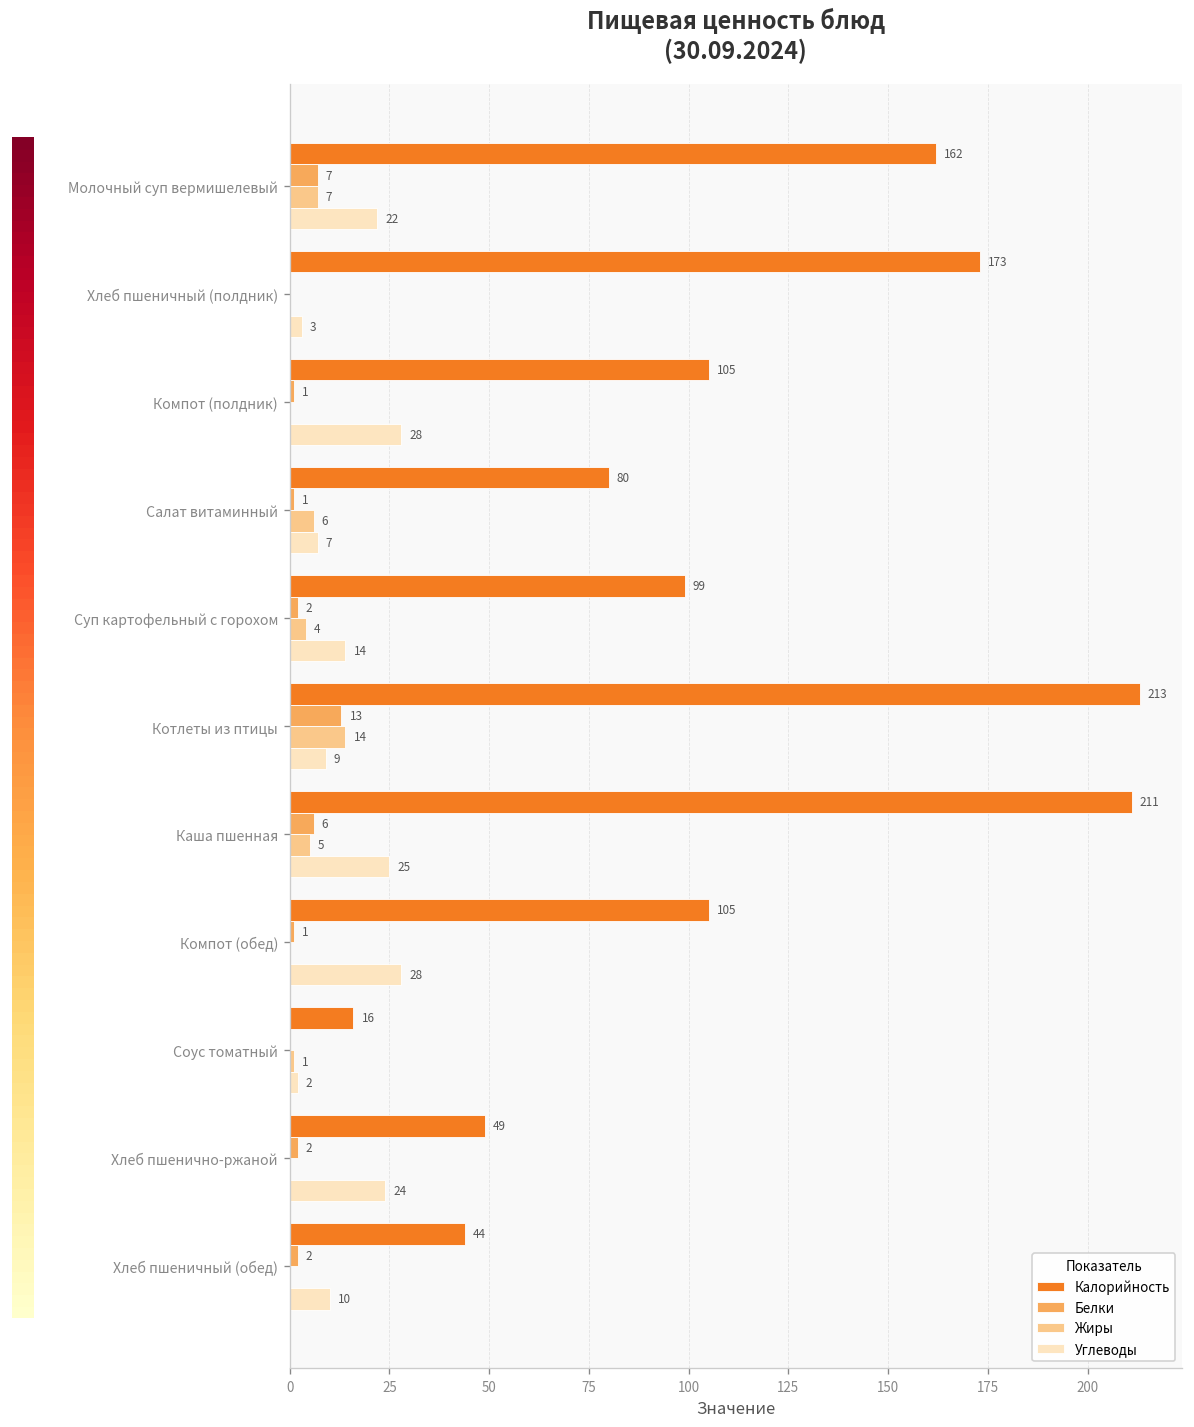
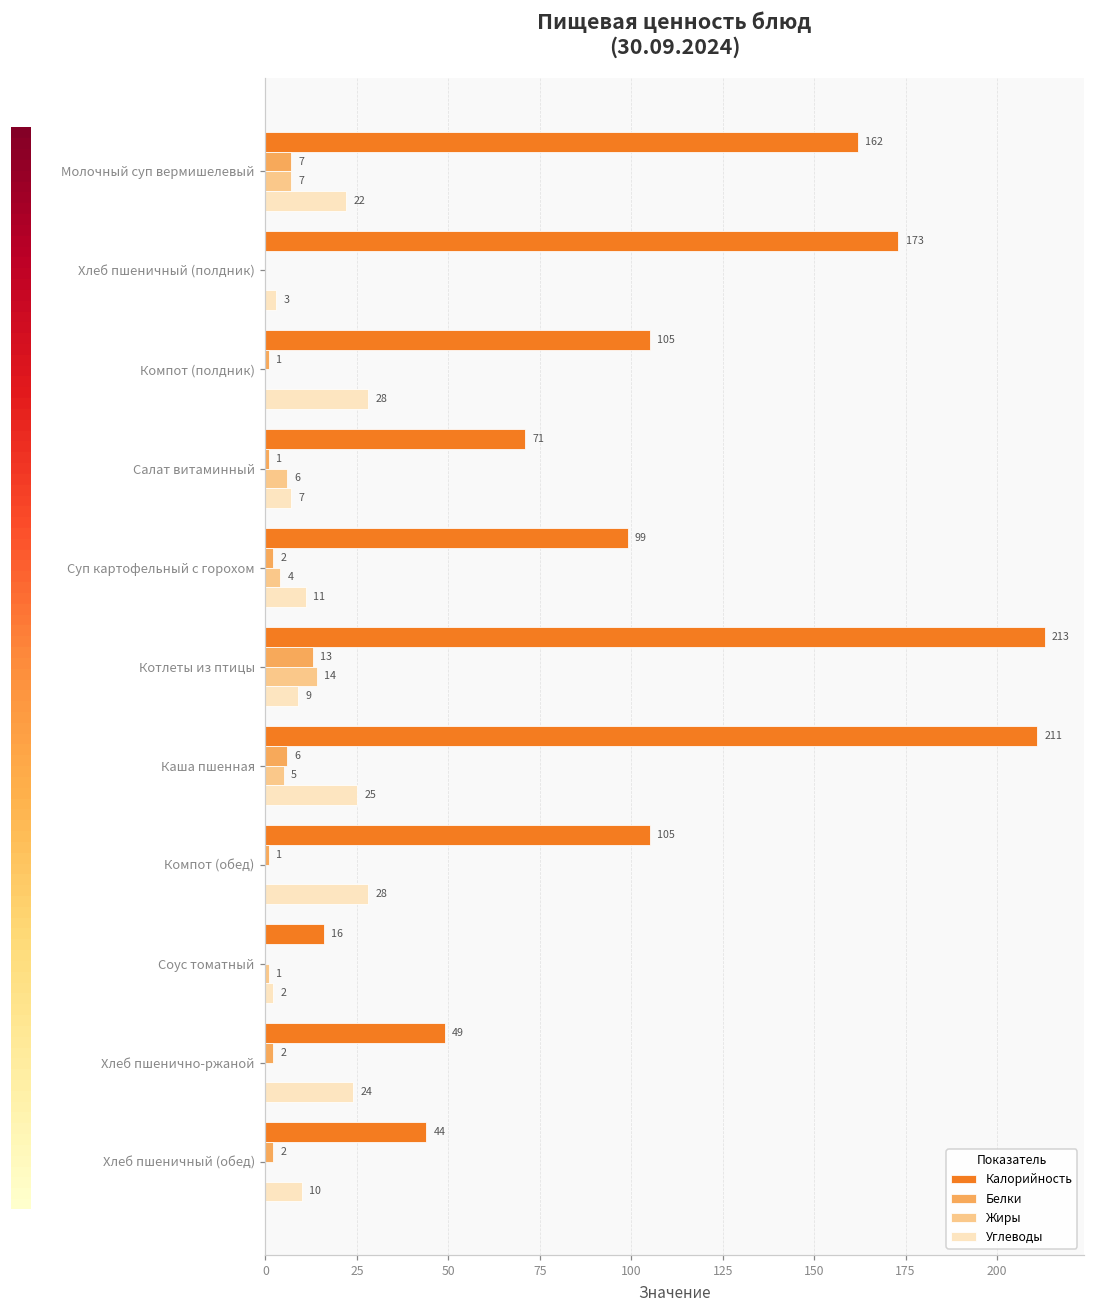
Калорийность, Салат витаминный: 80 -> 71
Углеводы, Суп картофельный с горохом: 14 -> 11
